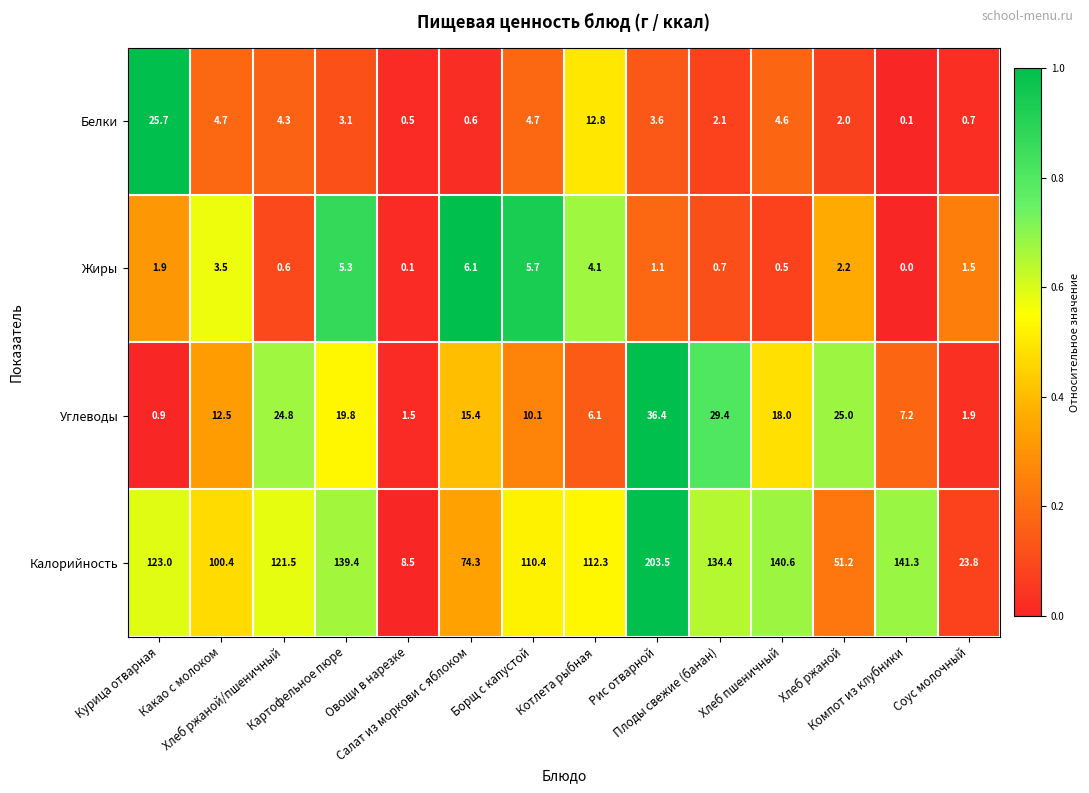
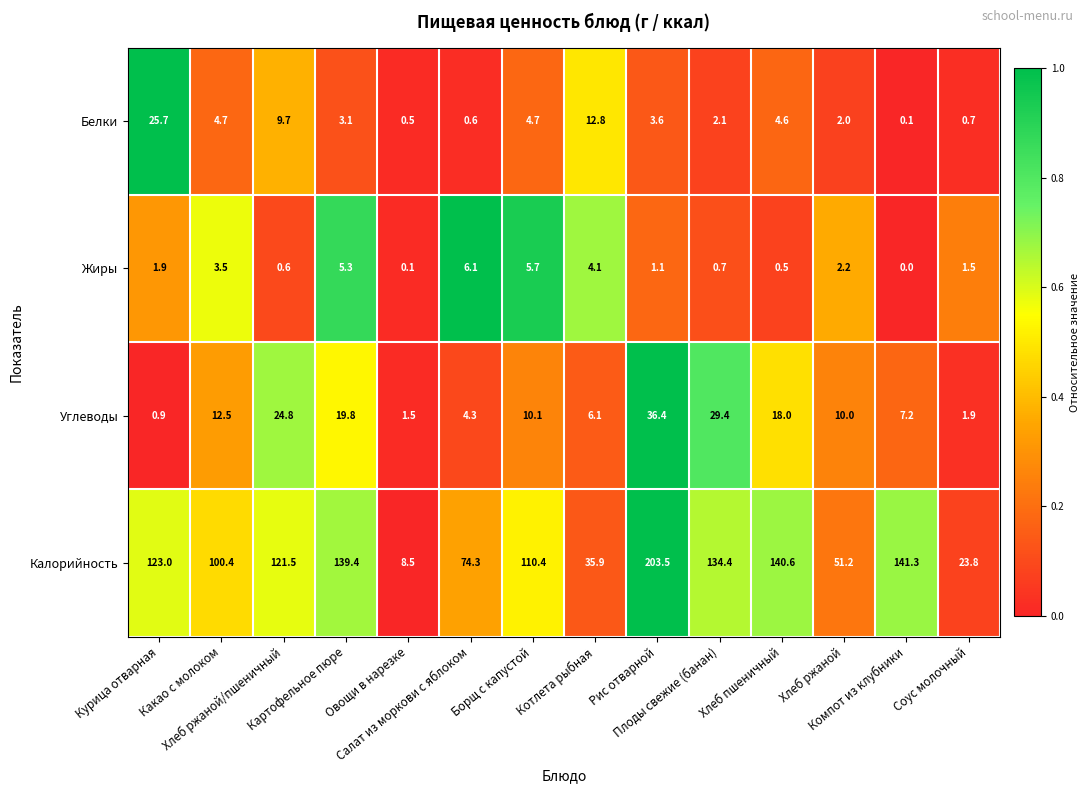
Белки, Хлеб ржаной/пшеничный: 4.3 -> 9.7
Углеводы, Салат из моркови с яблоком: 15.4 -> 4.3
Углеводы, Хлеб ржаной: 25.0 -> 10.0
Калорийность, Котлета рыбная: 112.3 -> 35.9
